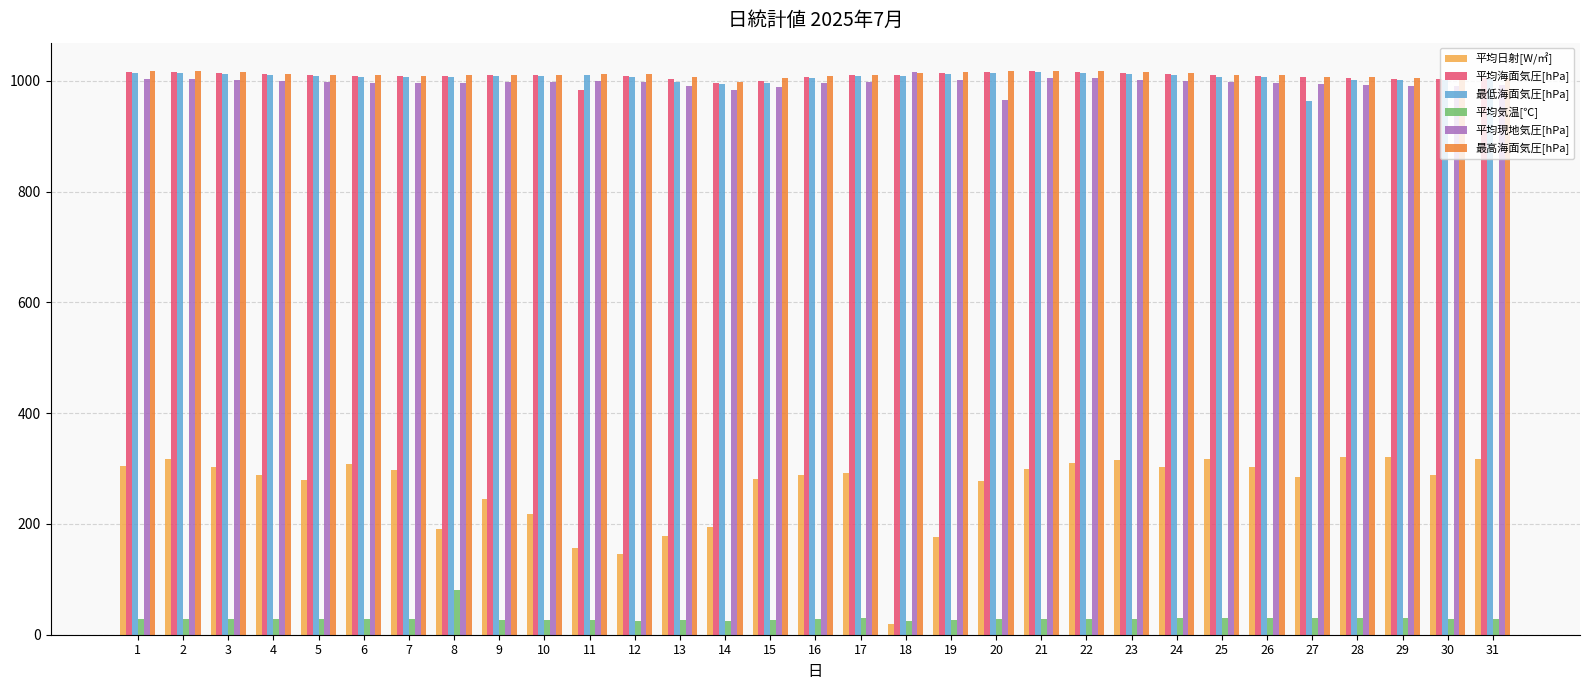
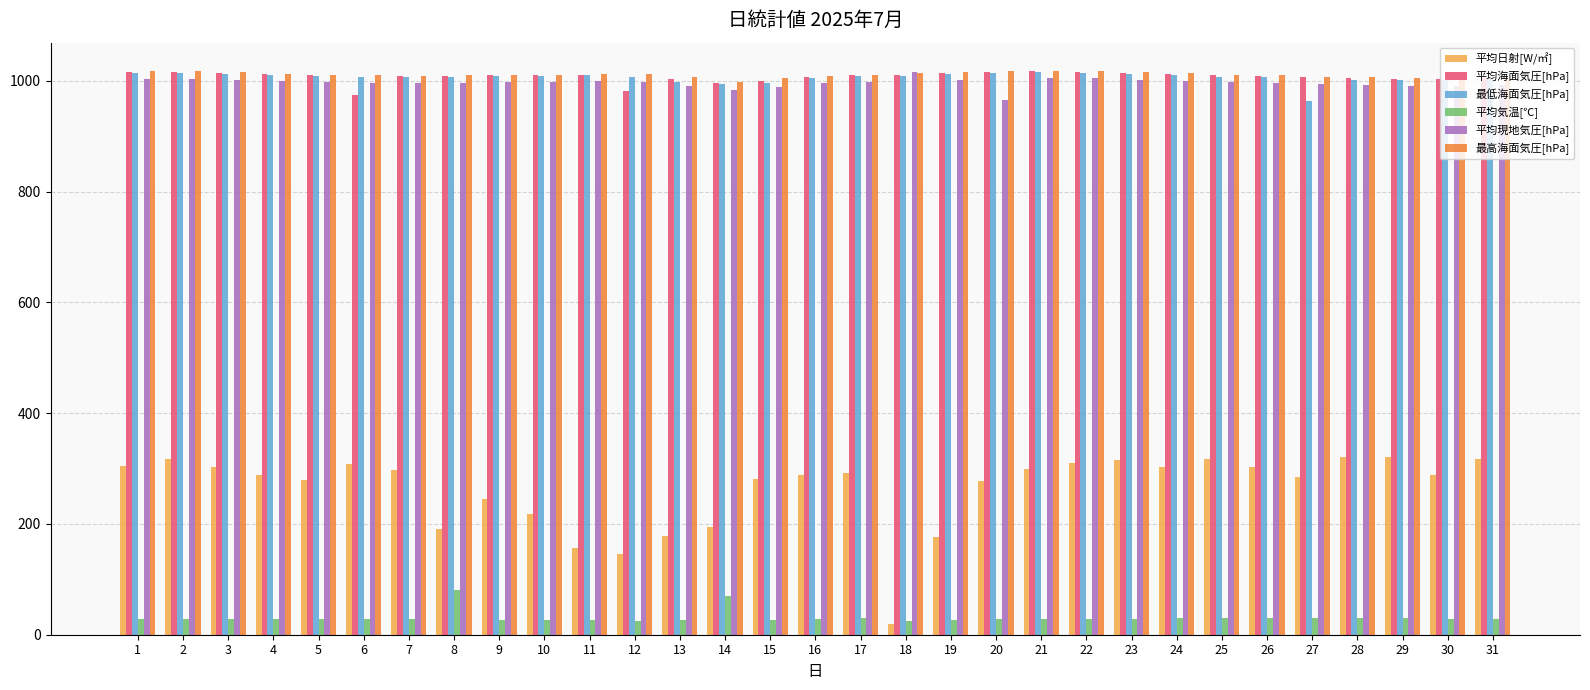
平均海面気圧[hPa], 6: 1010 -> 980
平均海面気圧[hPa], 11: 980 -> 1010
平均海面気圧[hPa], 12: 1010 -> 980
平均気温[℃], 14: 20 -> 70
